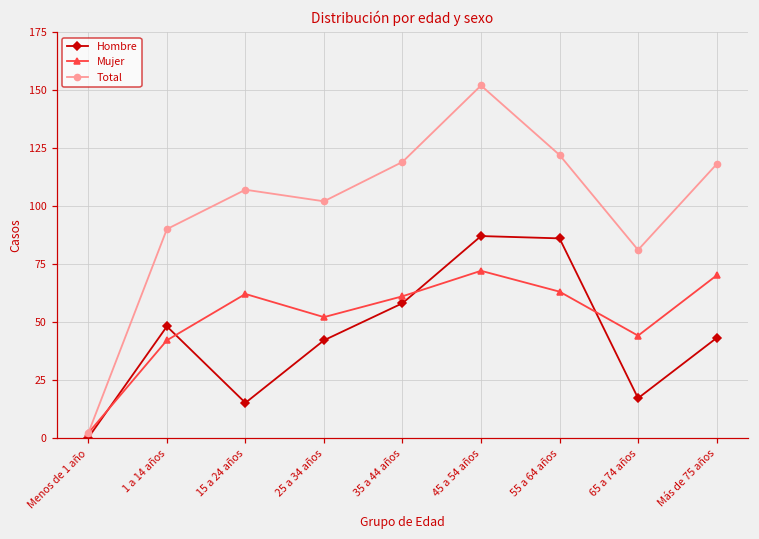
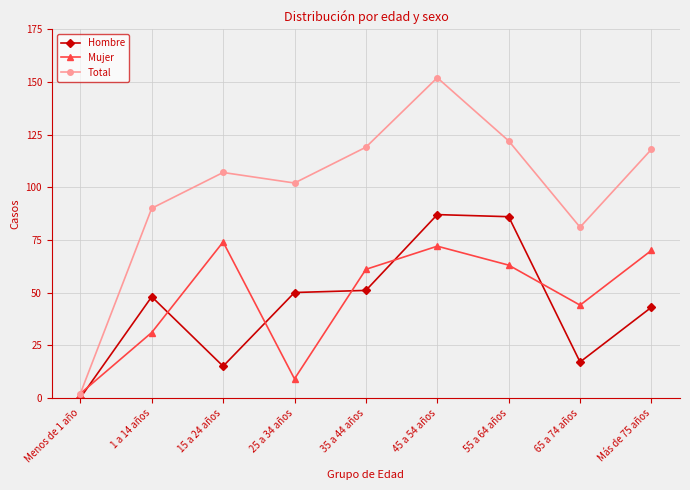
Mujer, 1 a 14 años: 42 -> 31
Mujer, 15 a 24 años: 62 -> 74
Hombre, 25 a 34 años: 42 -> 50
Mujer, 25 a 34 años: 52 -> 9
Hombre, 35 a 44 años: 58 -> 51
